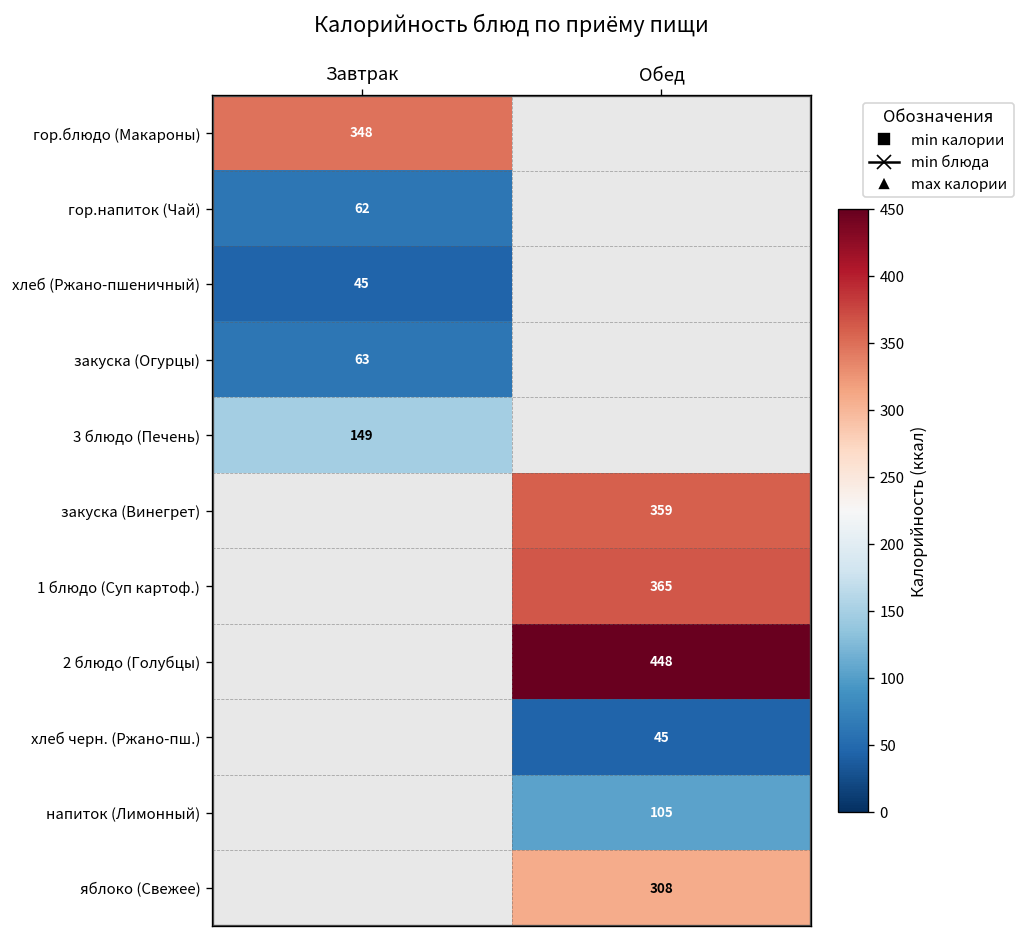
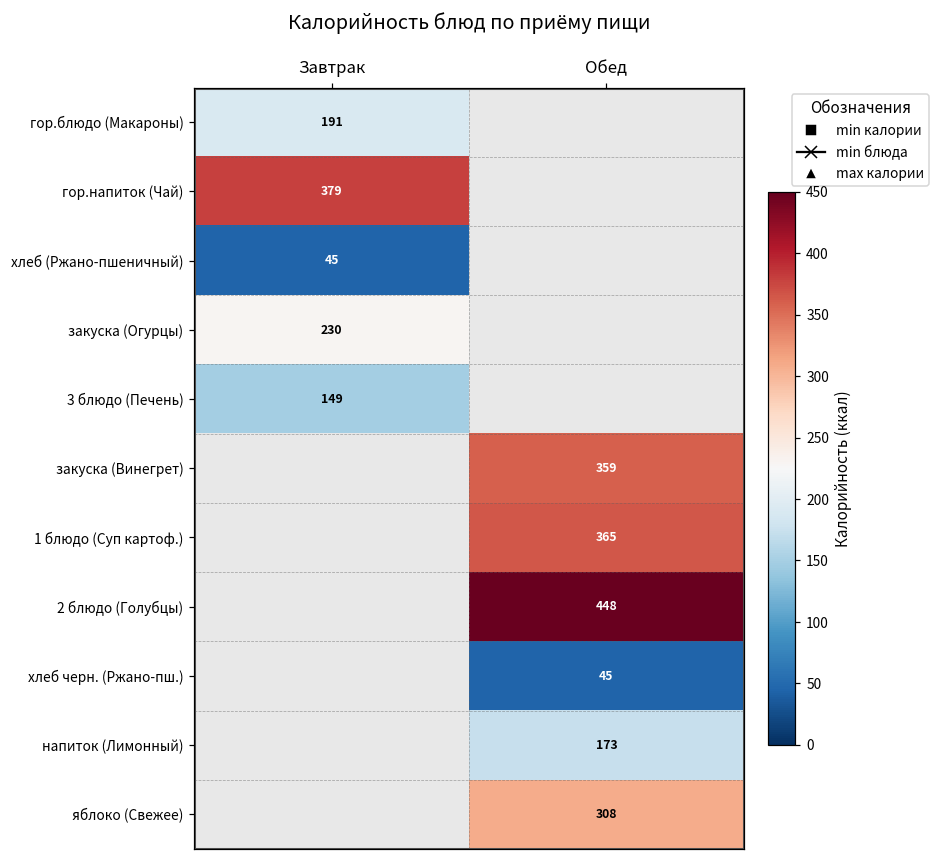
гор.блюдо (Макароны), Завтрак: 348 -> 191
гор.напиток (Чай), Завтрак: 62 -> 379
закуска (Огурцы), Завтрак: 63 -> 230
напиток (Лимонный), Обед: 105 -> 173
